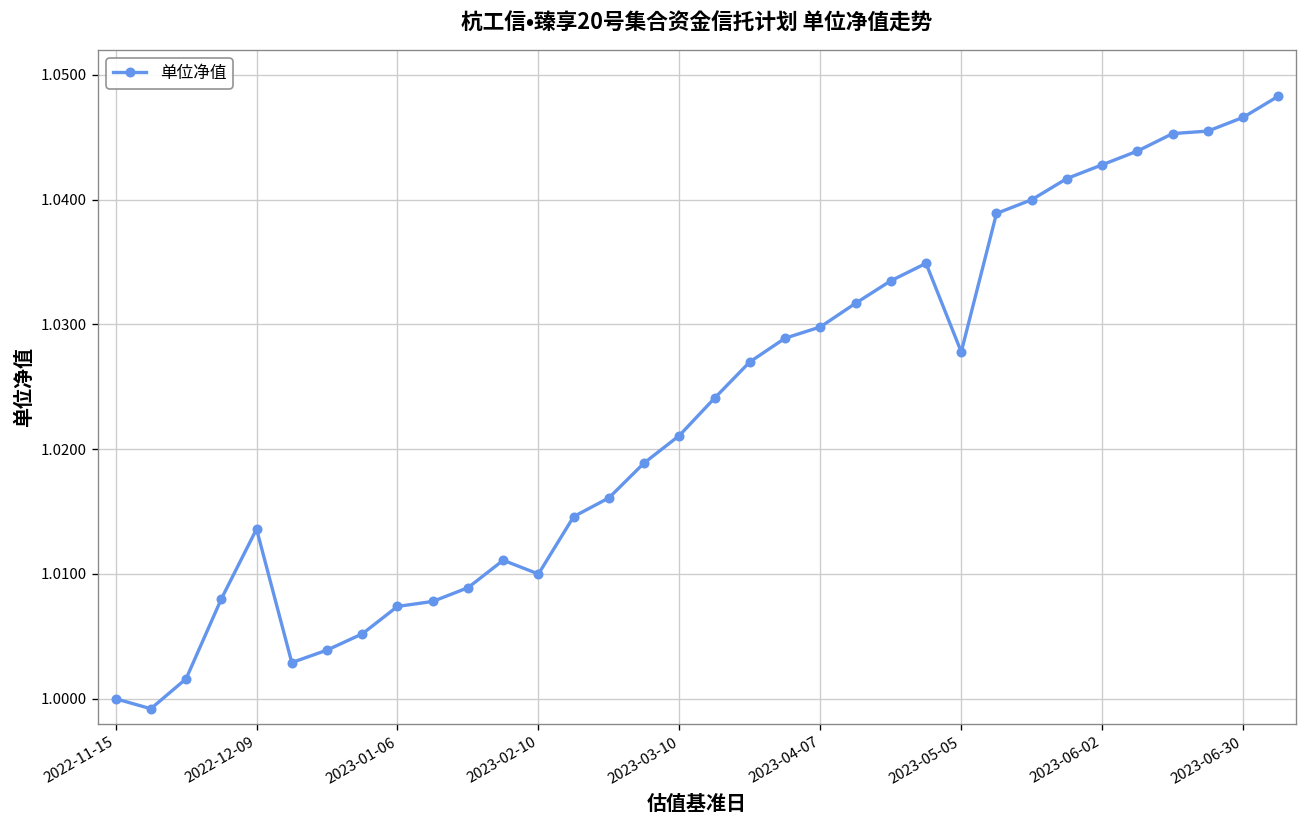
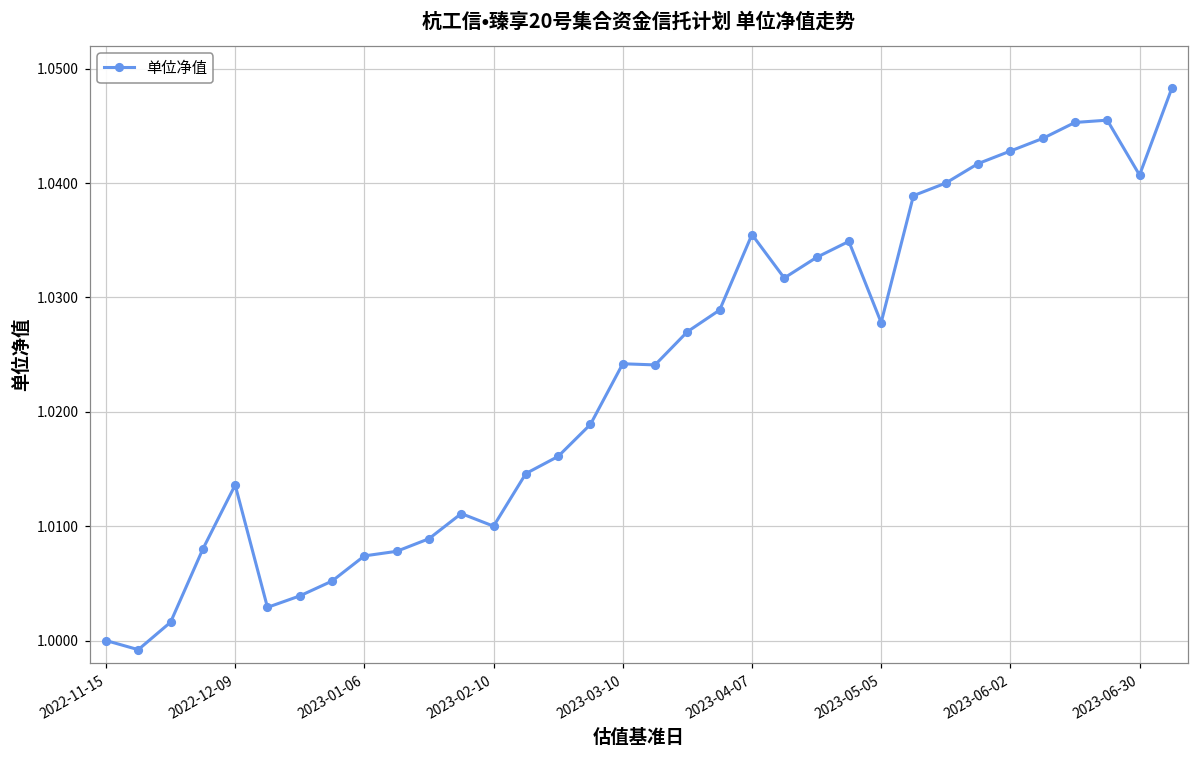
2023-03-10: 1.0211 -> 1.0242
2023-04-07: 1.0298 -> 1.0355
2023-06-30: 1.0466 -> 1.0407
